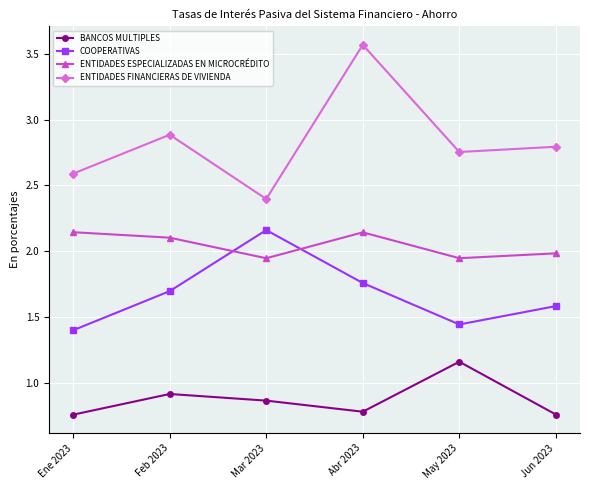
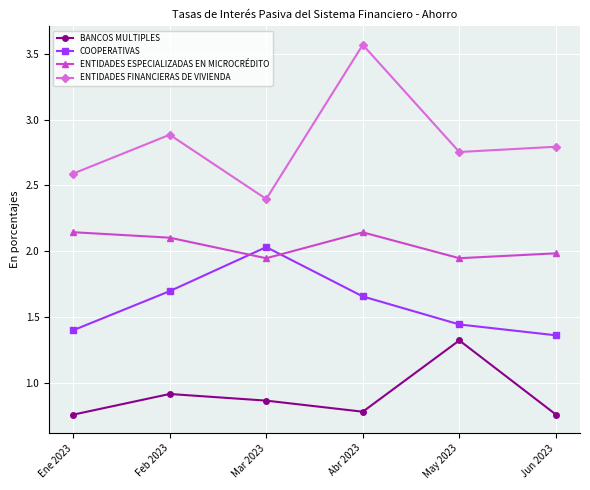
COOPERATIVAS, Mar 2023: 2.16 -> 2.03
COOPERATIVAS, Abr 2023: 1.76 -> 1.66
BANCOS MULTIPLES, May 2023: 1.16 -> 1.32
COOPERATIVAS, Jun 2023: 1.58 -> 1.36
